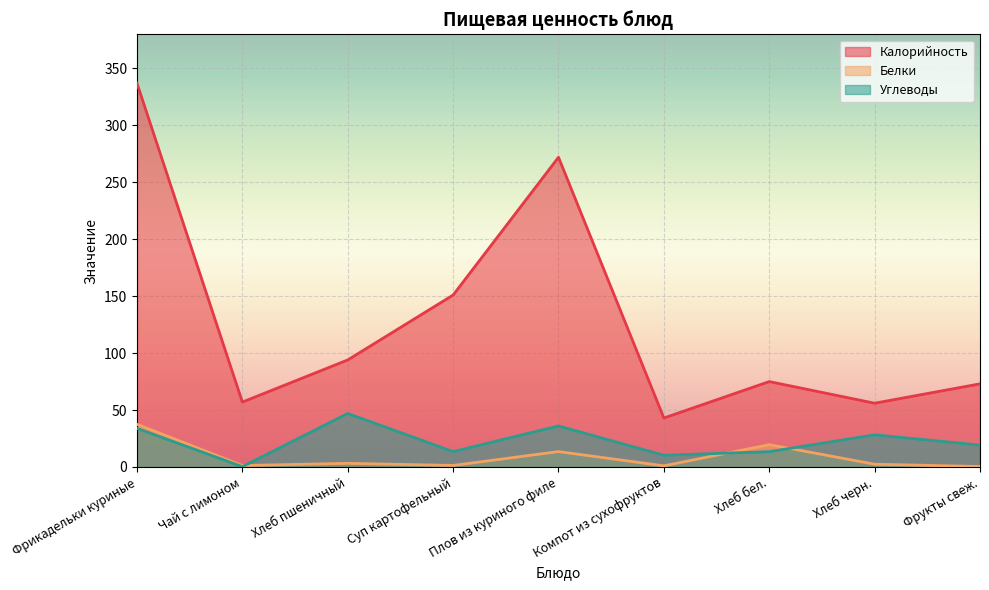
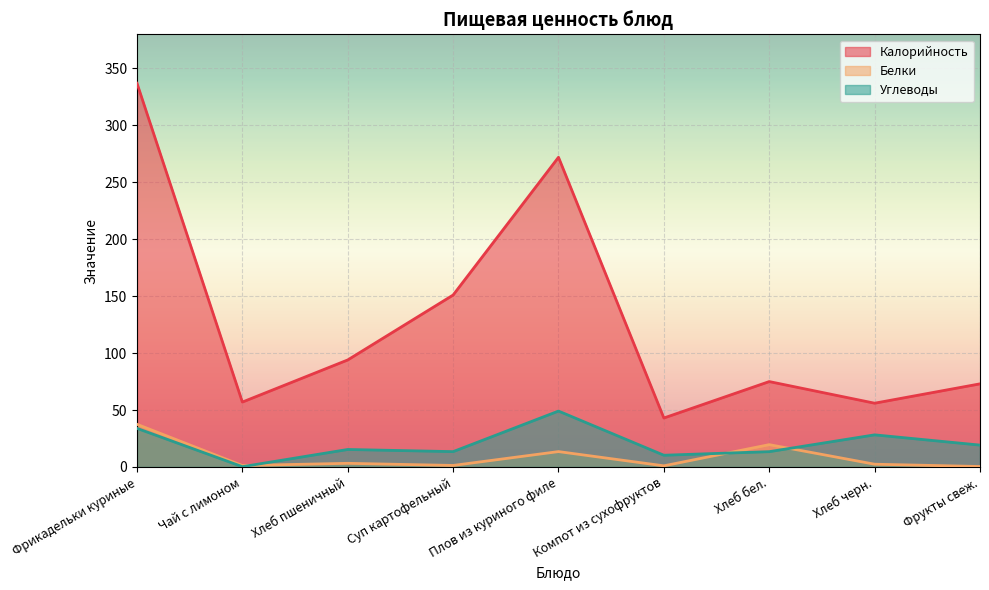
Углеводы, Хлеб пшеничный: 47 -> 15
Углеводы, Плов из куриного филе: 36 -> 49
